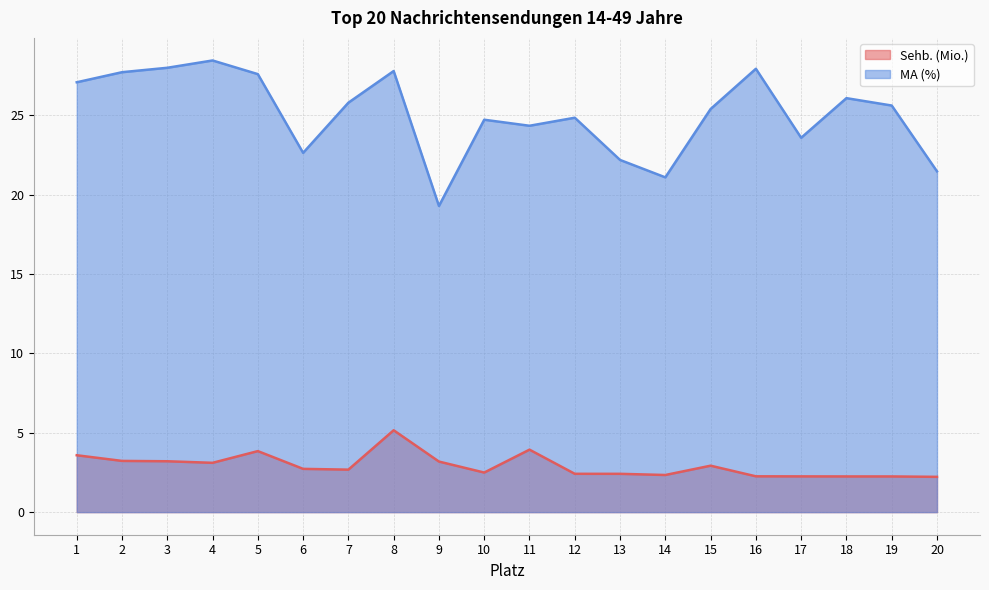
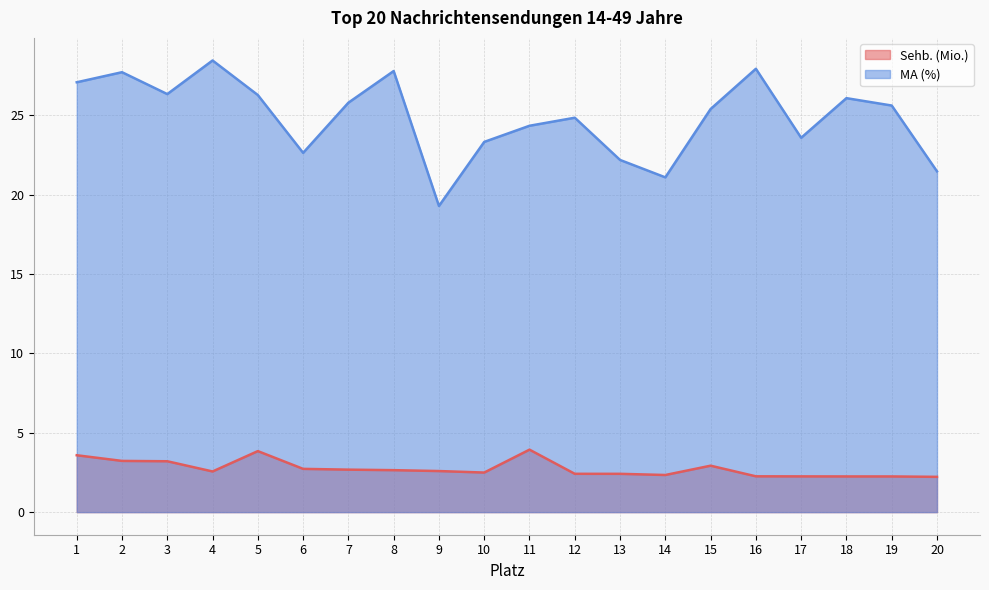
MA (%), 3: 28.0 -> 26.3
Sehb. (Mio.), 4: 3.1 -> 2.6
MA (%), 5: 27.6 -> 26.3
Sehb. (Mio.), 8: 5.2 -> 2.6
Sehb. (Mio.), 9: 3.2 -> 2.6
MA (%), 10: 24.7 -> 23.3
